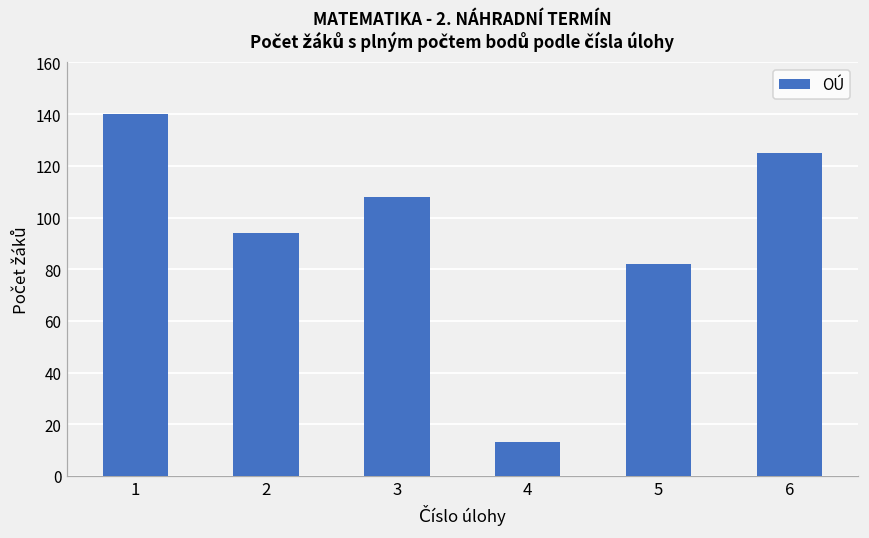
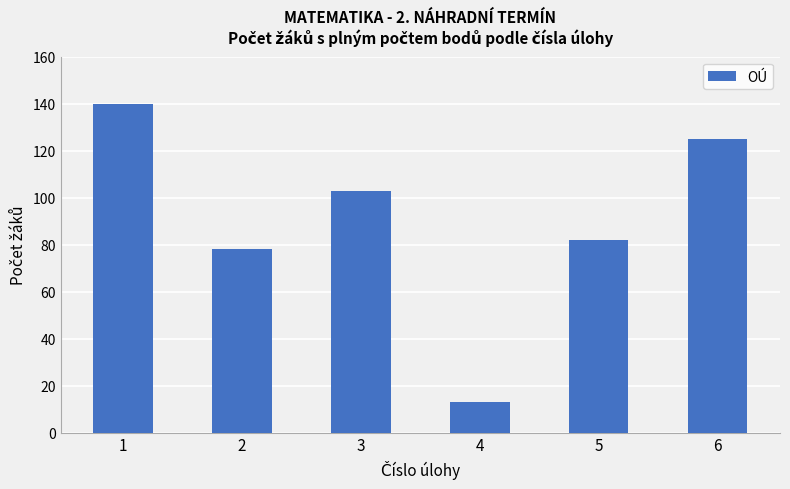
2: 94 -> 78
3: 108 -> 103
